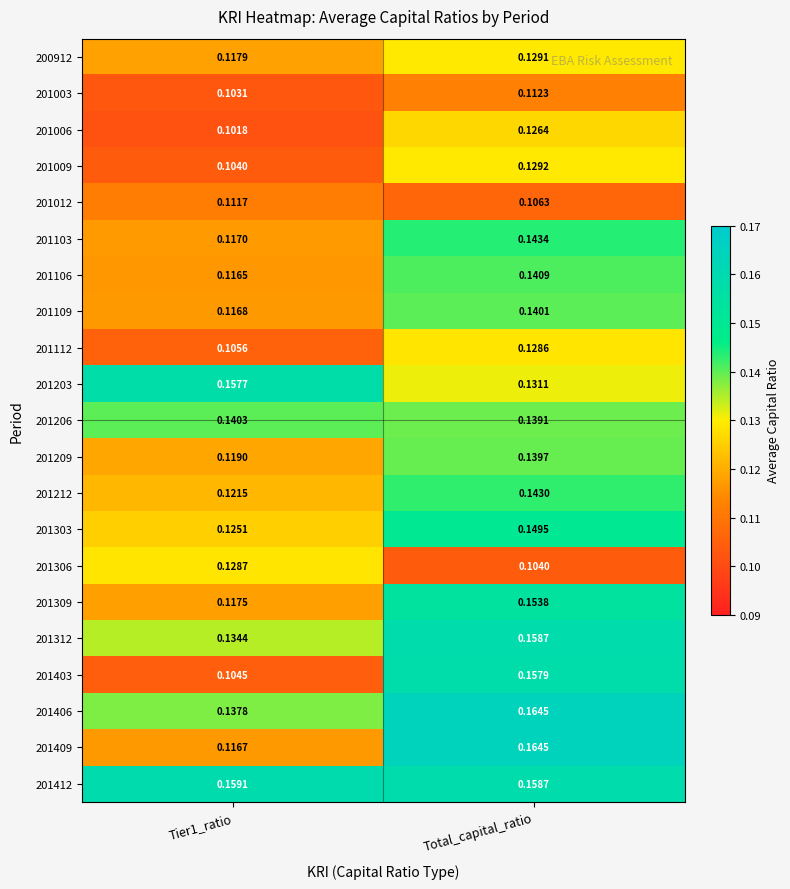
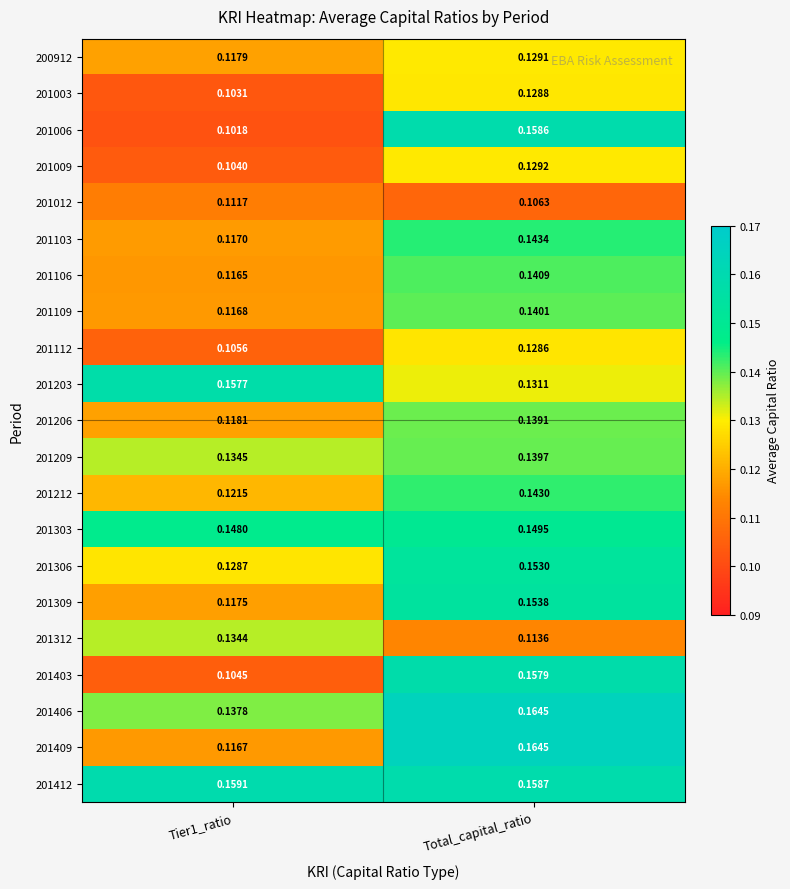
201003, Total_capital_ratio: 0.1123 -> 0.1288
201006, Total_capital_ratio: 0.1264 -> 0.1586
201206, Tier1_ratio: 0.1403 -> 0.1181
201209, Tier1_ratio: 0.1190 -> 0.1345
201303, Tier1_ratio: 0.1251 -> 0.1480
201306, Total_capital_ratio: 0.1040 -> 0.1530
201312, Total_capital_ratio: 0.1587 -> 0.1136
